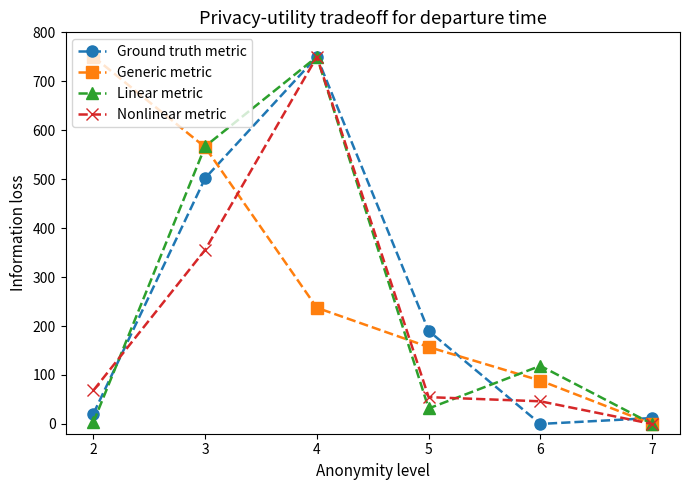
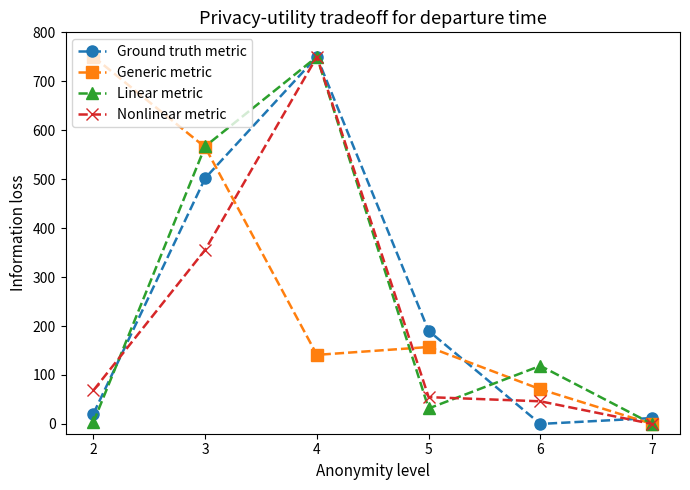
Generic metric, 4: 240 -> 140
Generic metric, 6: 90 -> 70
